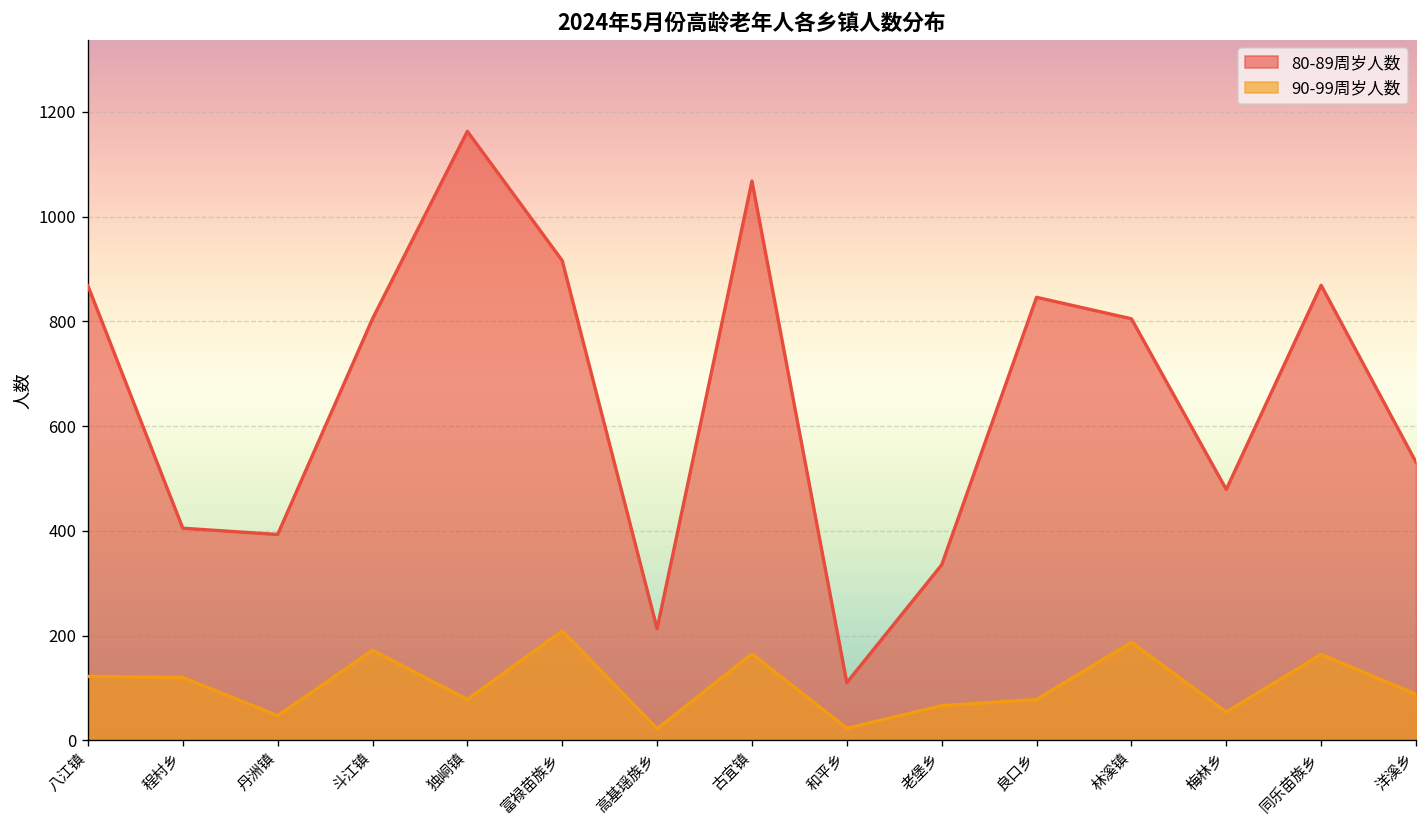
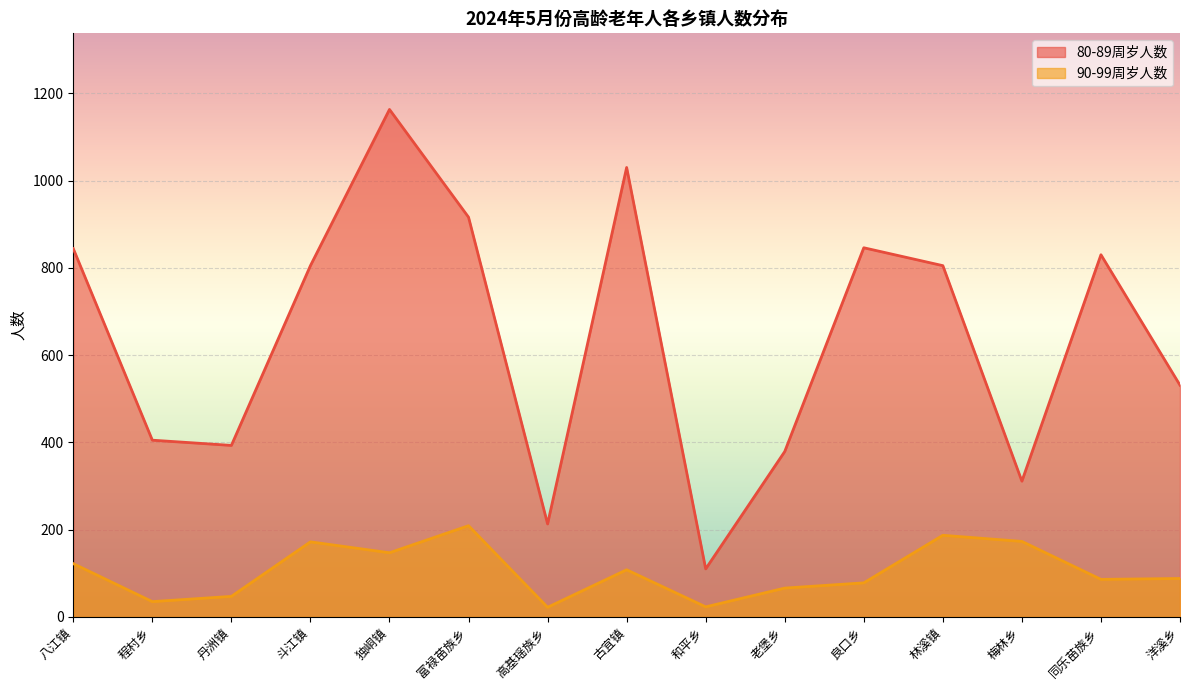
80-89周岁人数, 八江镇: 870 -> 840
90-99周岁人数, 程村乡: 120 -> 40
90-99周岁人数, 独峒镇: 80 -> 150
80-89周岁人数, 古宜镇: 1070 -> 1030
90-99周岁人数, 古宜镇: 170 -> 110
80-89周岁人数, 老堡乡: 340 -> 380
80-89周岁人数, 梅林乡: 480 -> 310
90-99周岁人数, 梅林乡: 50 -> 170
80-89周岁人数, 同乐苗族乡: 870 -> 830
90-99周岁人数, 同乐苗族乡: 160 -> 90
